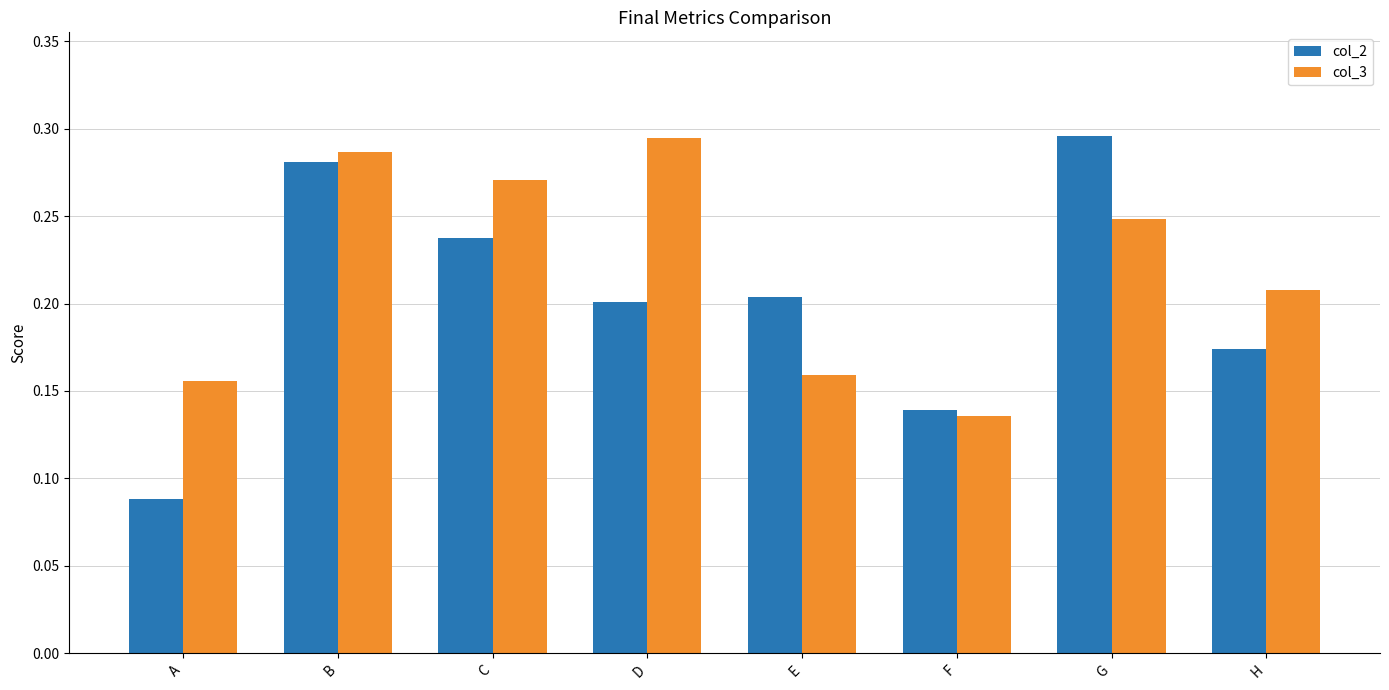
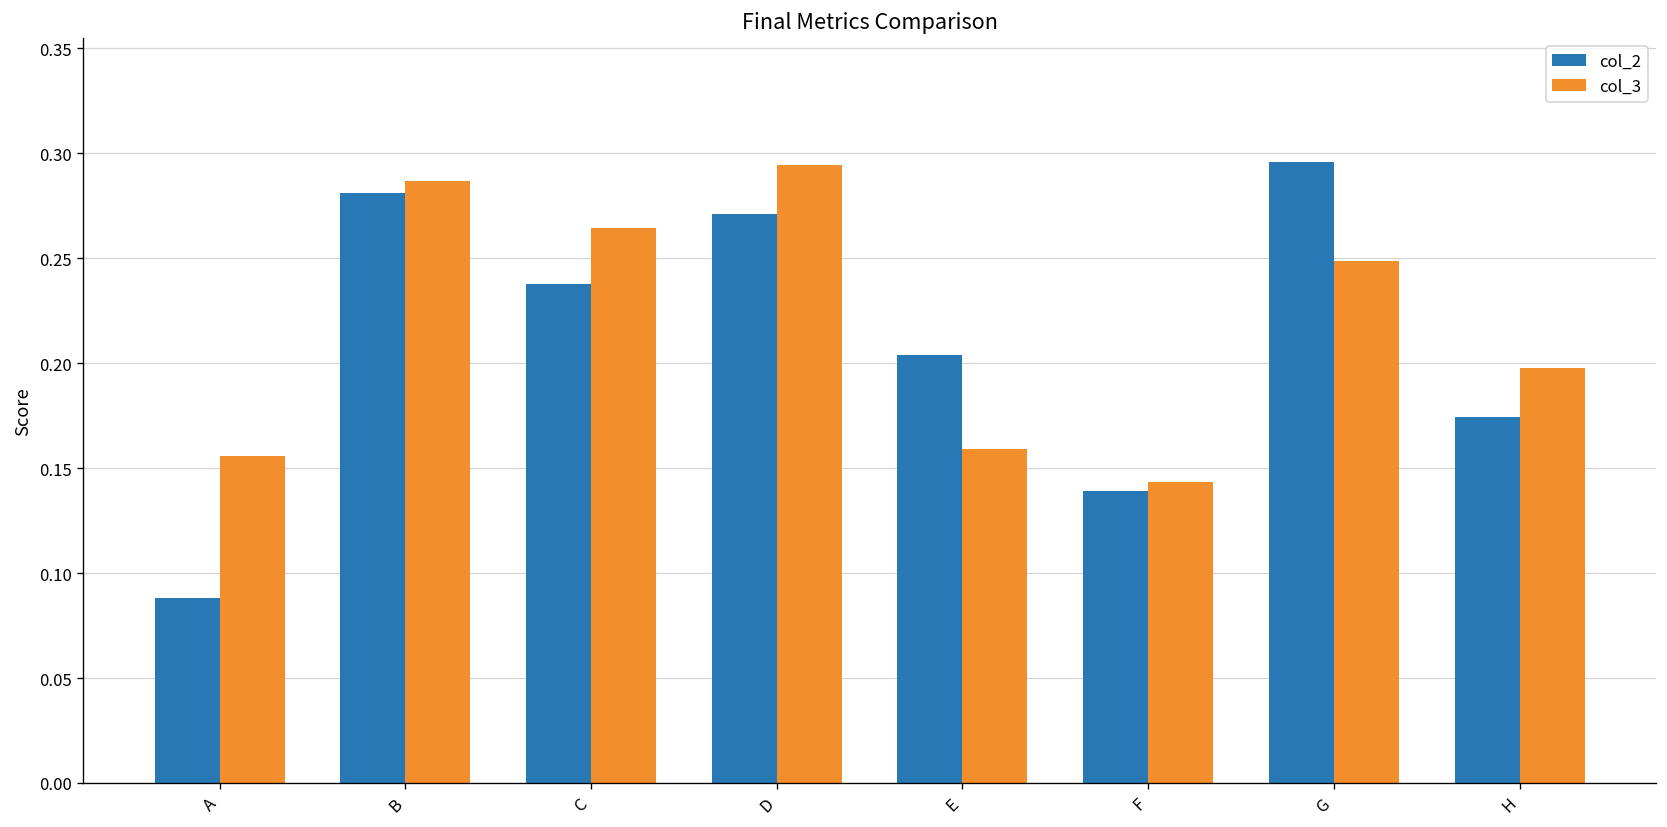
col_3, C: 0.271 -> 0.264
col_2, D: 0.201 -> 0.271
col_3, F: 0.136 -> 0.143
col_3, H: 0.208 -> 0.198
